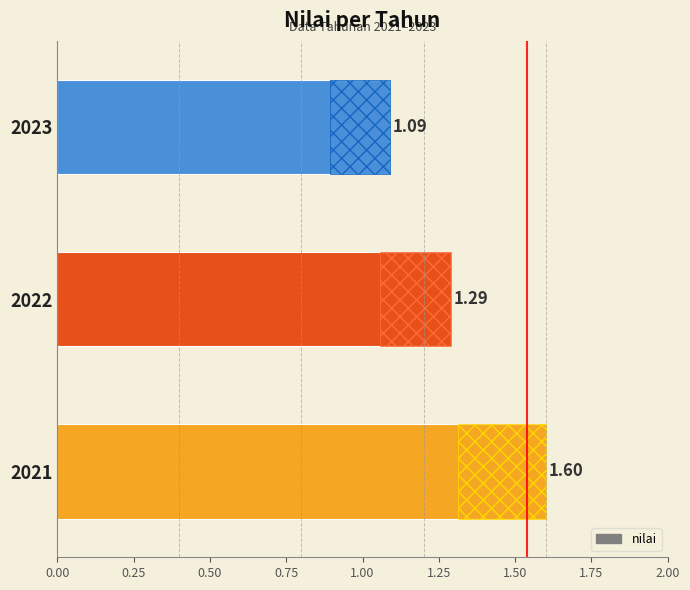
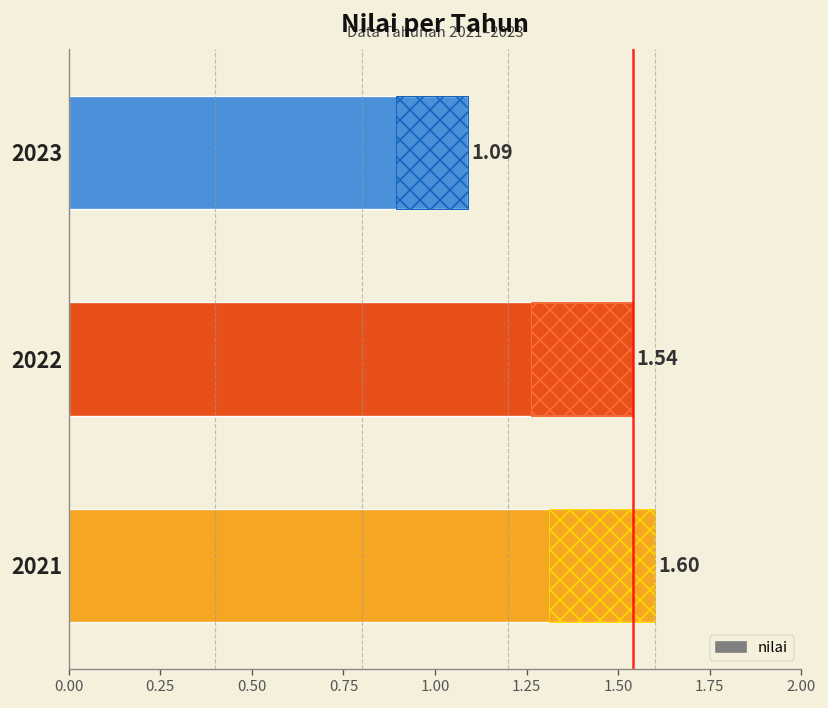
2022: 1.29 -> 1.54
